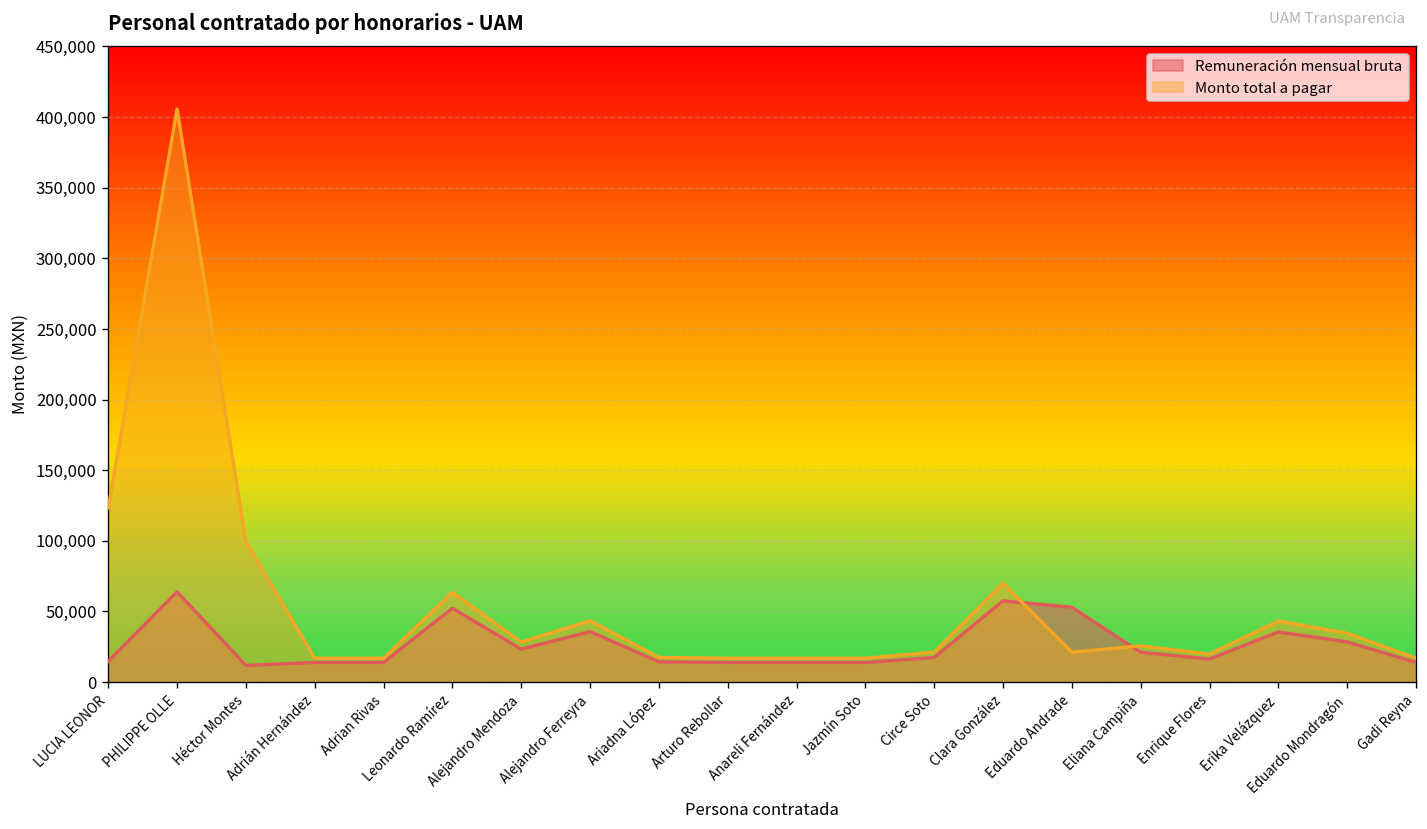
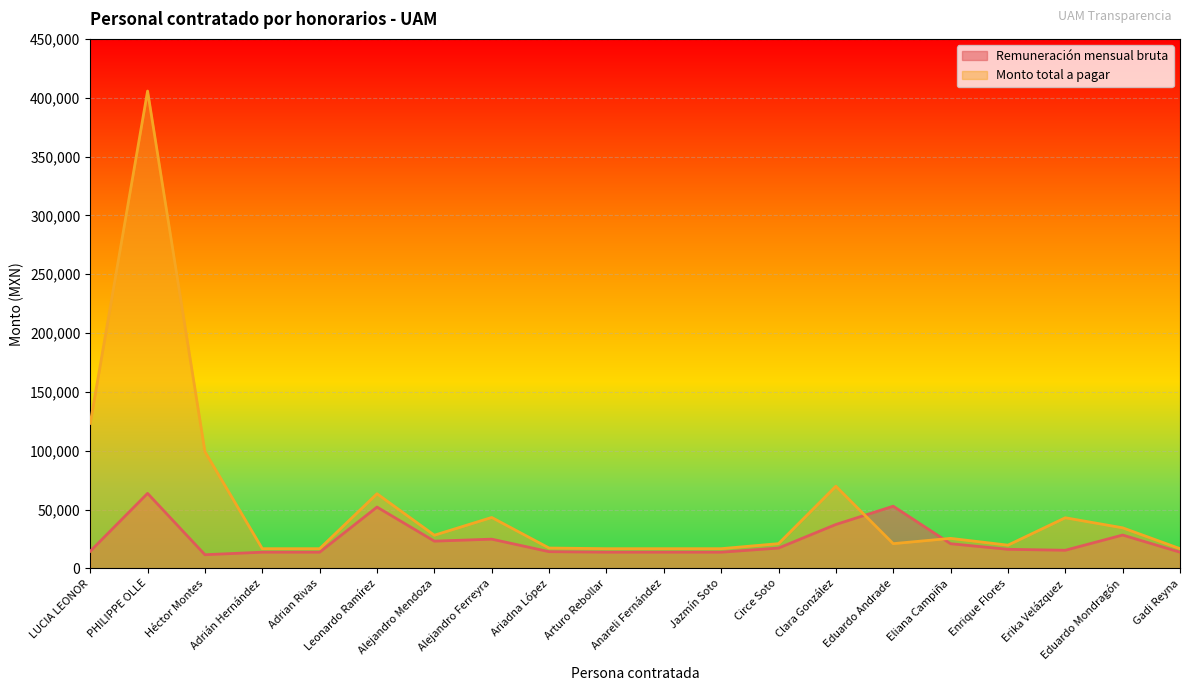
Remuneración mensual bruta, Alejandro Ferreyra: 36,000 -> 25,000
Remuneración mensual bruta, Clara González: 57,000 -> 37,000
Remuneración mensual bruta, Erika Velázquez: 35,000 -> 15,000
